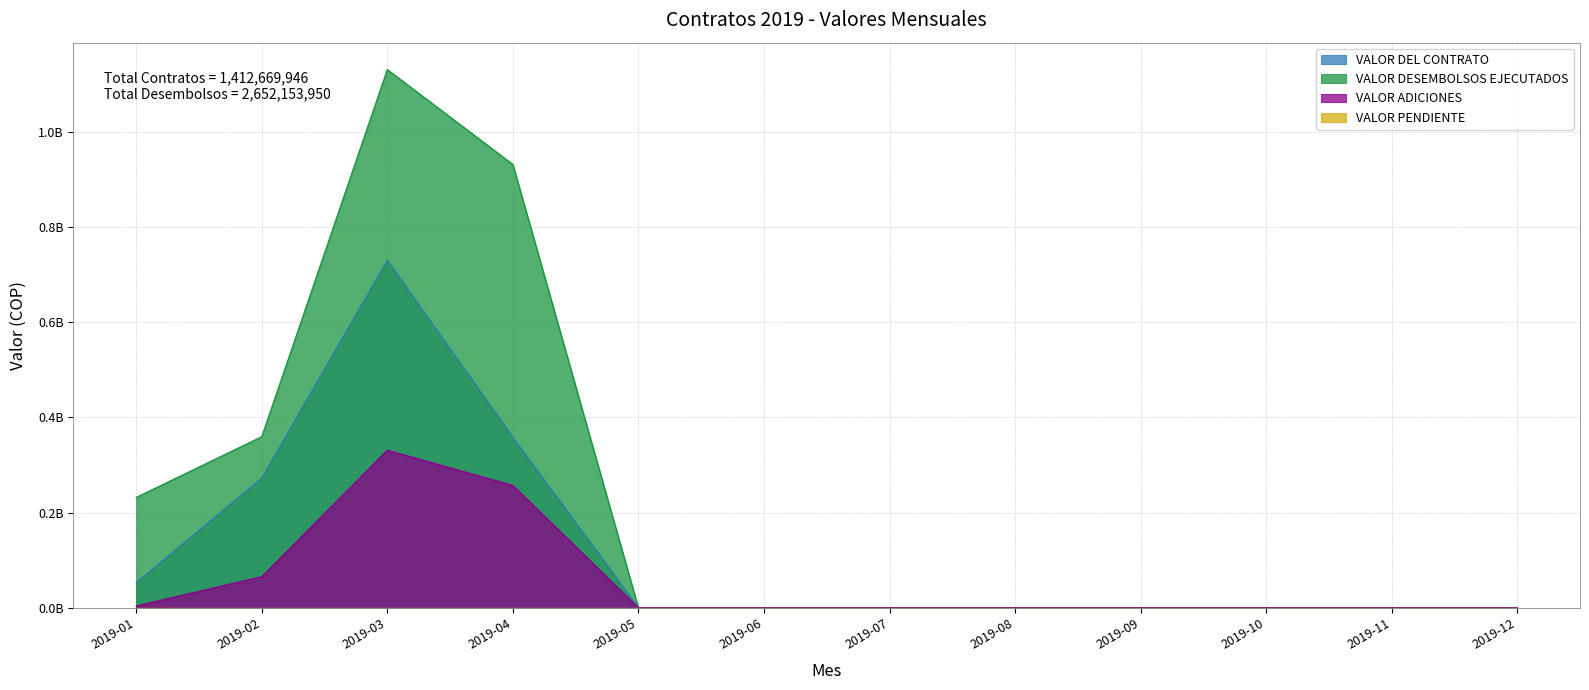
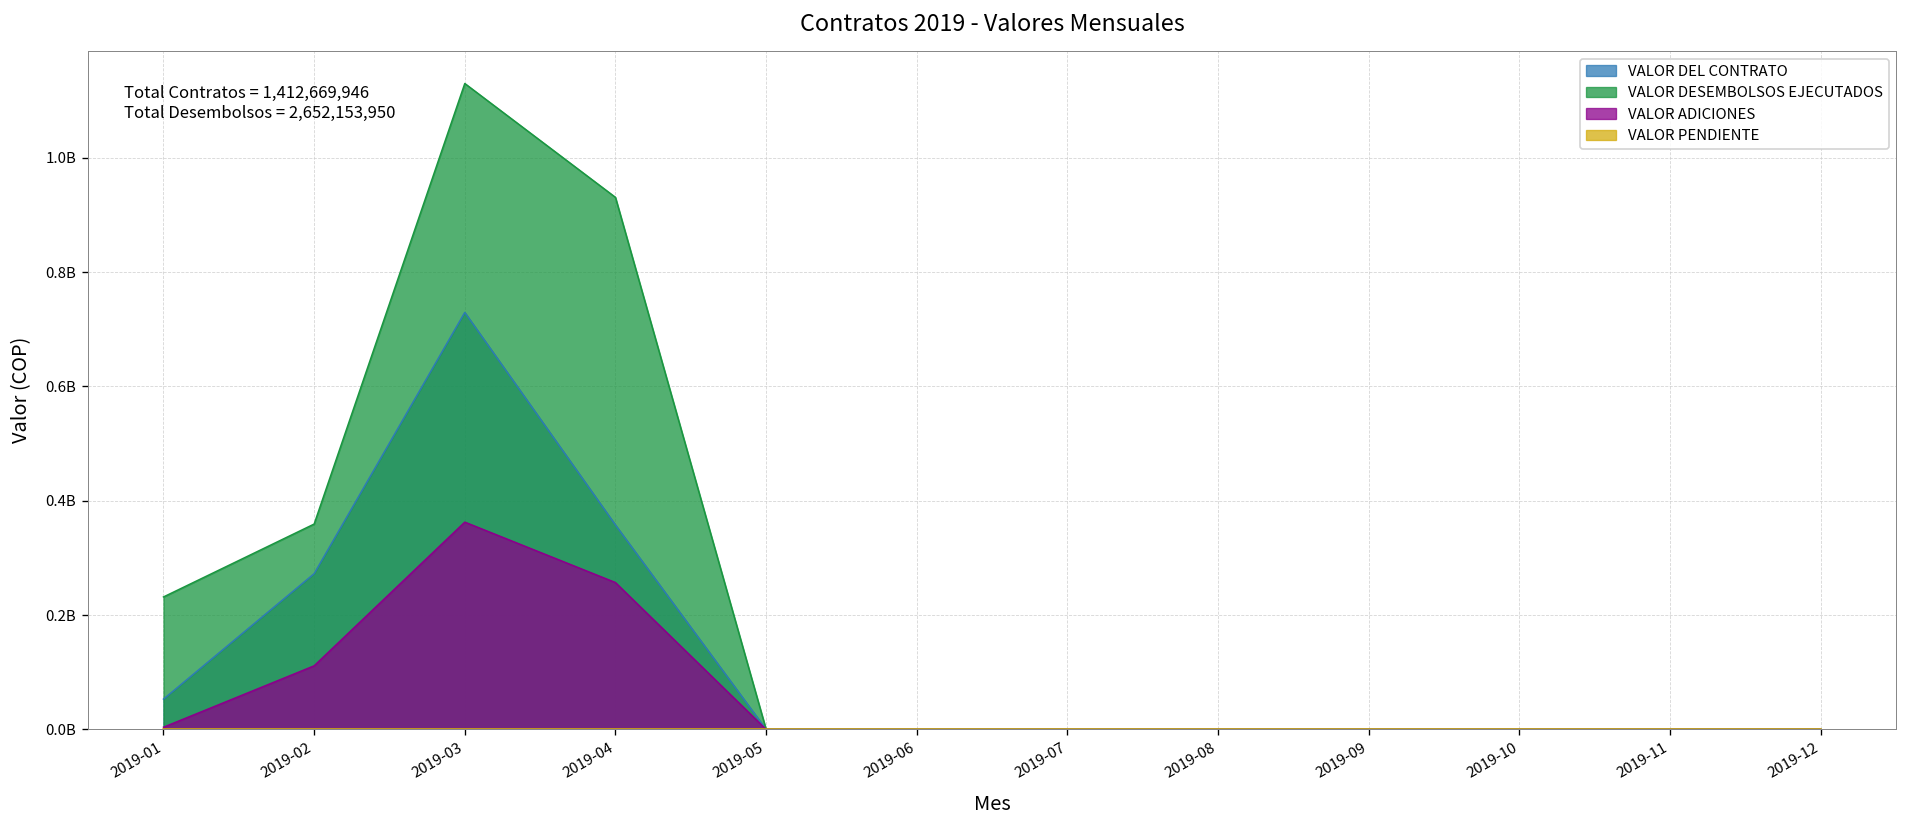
VALOR ADICIONES, 2019-02: 70000000 -> 110000000
VALOR ADICIONES, 2019-03: 330000000 -> 360000000
